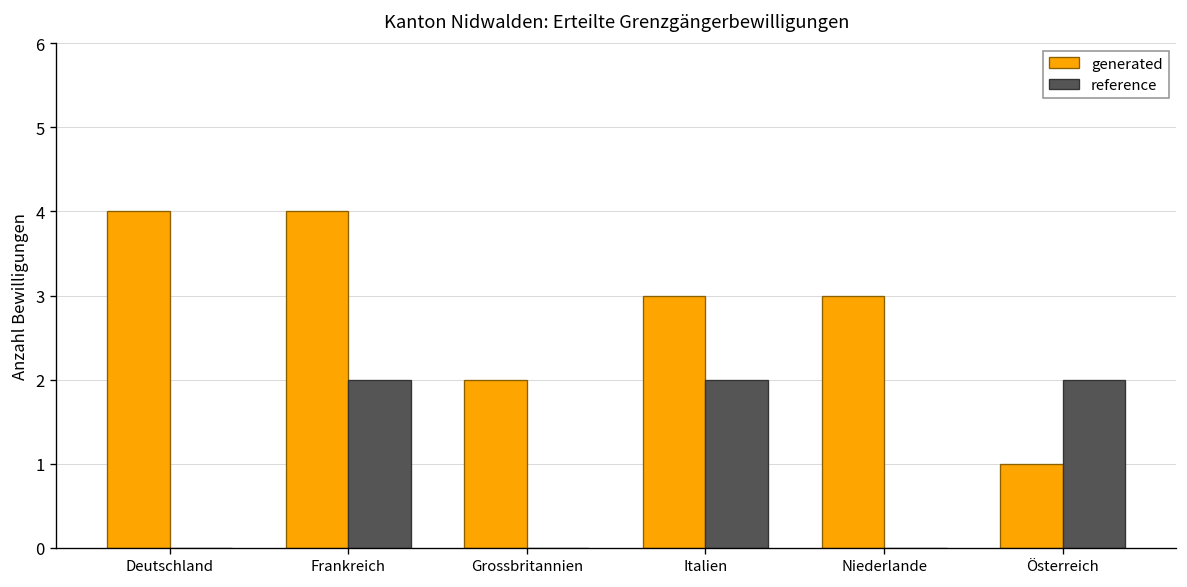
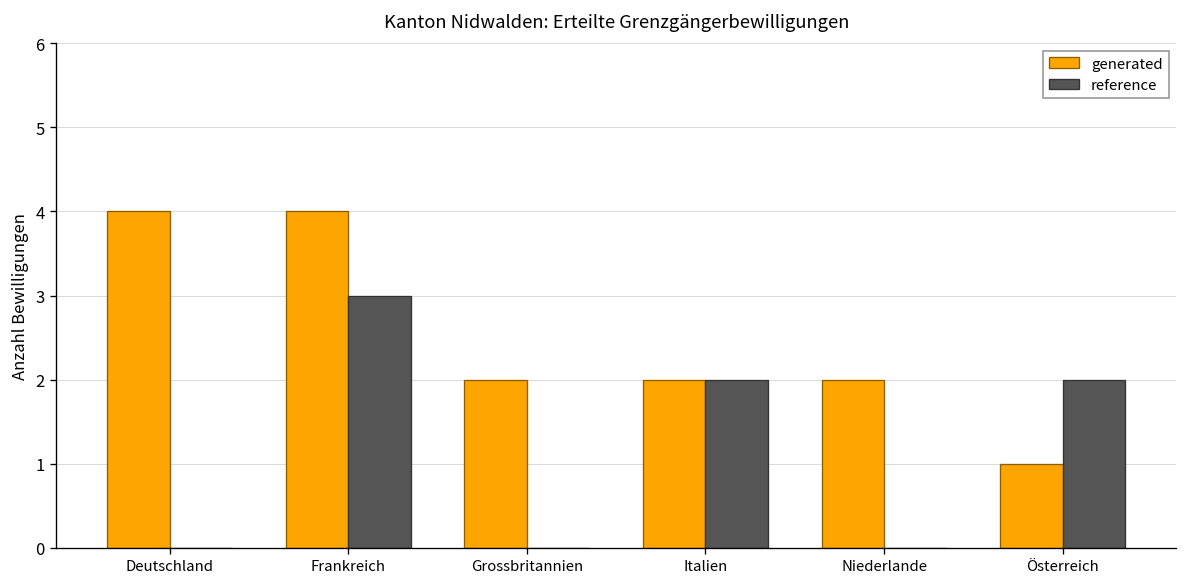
reference, Frankreich: 2 -> 3
generated, Italien: 3 -> 2
generated, Niederlande: 3 -> 2
